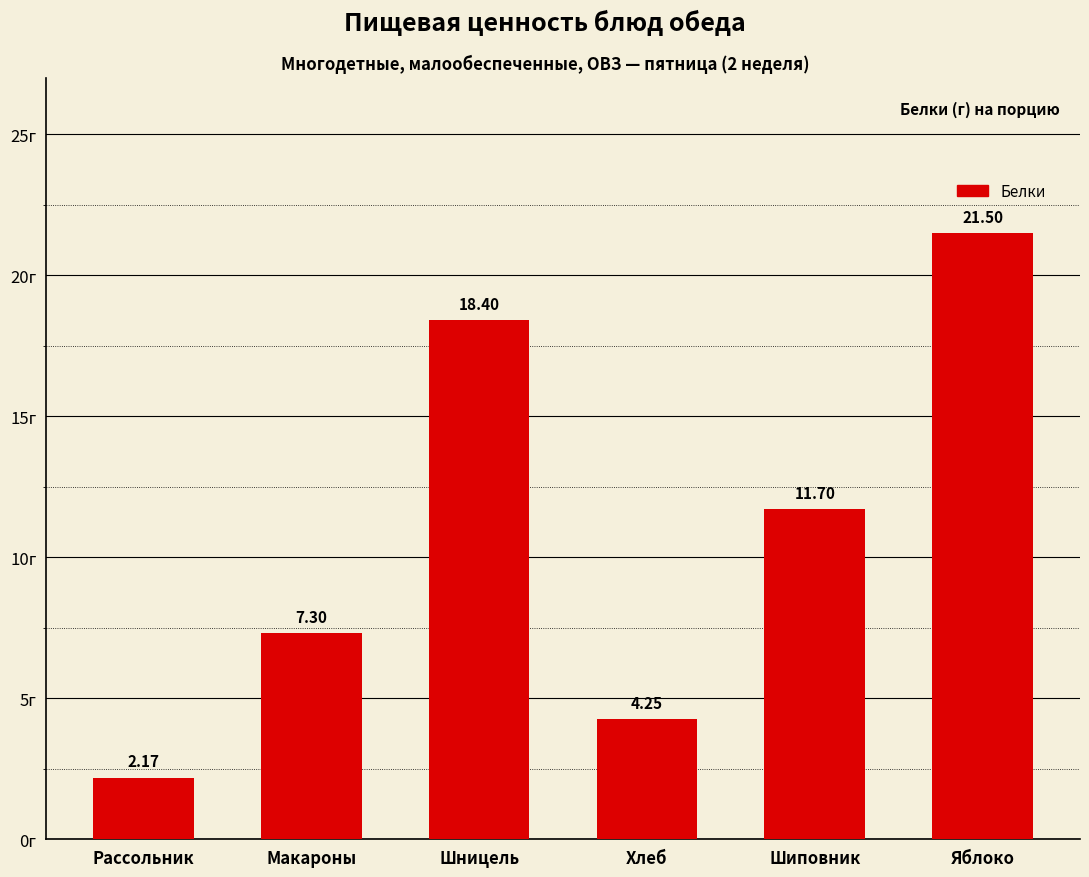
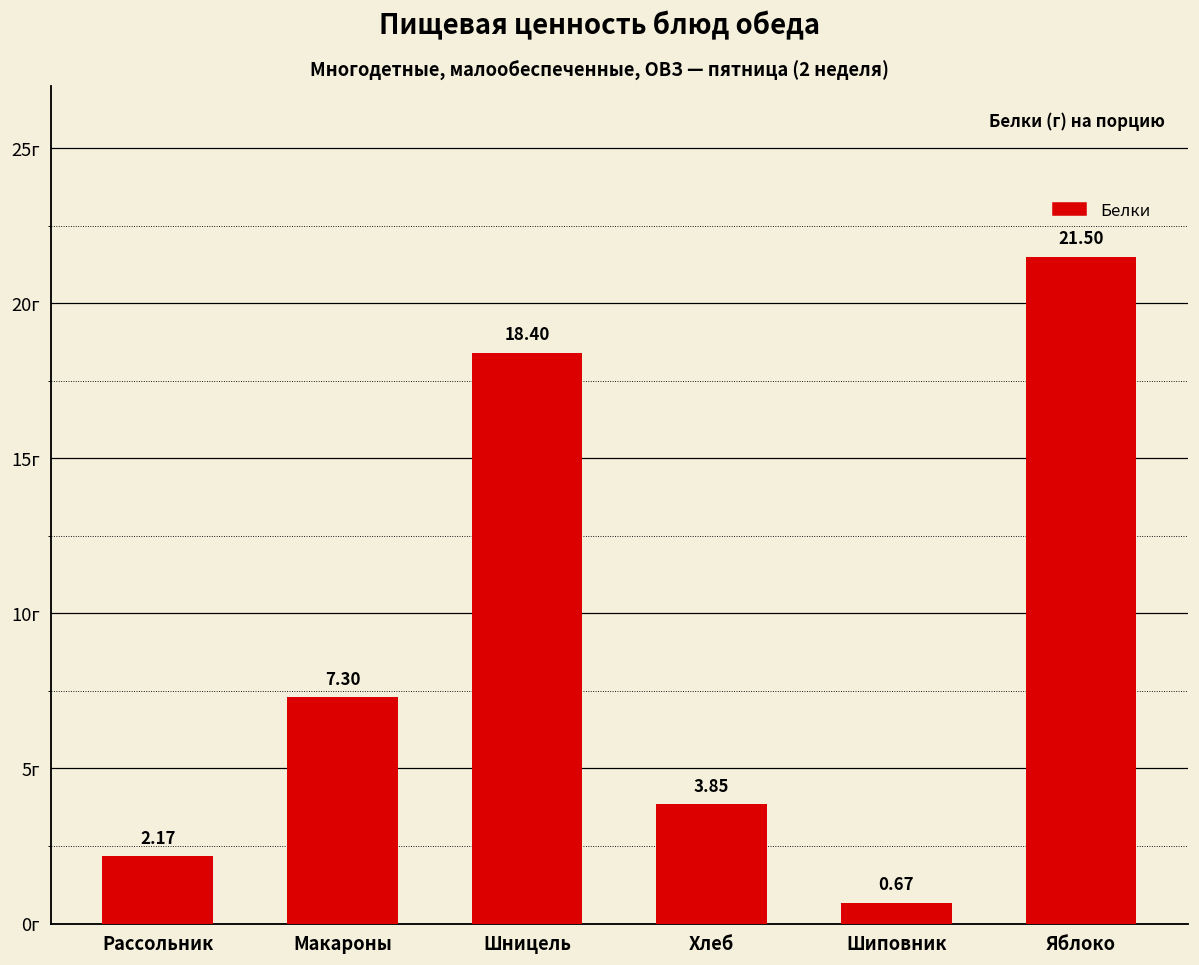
Хлеб: 4.25 -> 3.85
Шиповник: 11.70 -> 0.67
